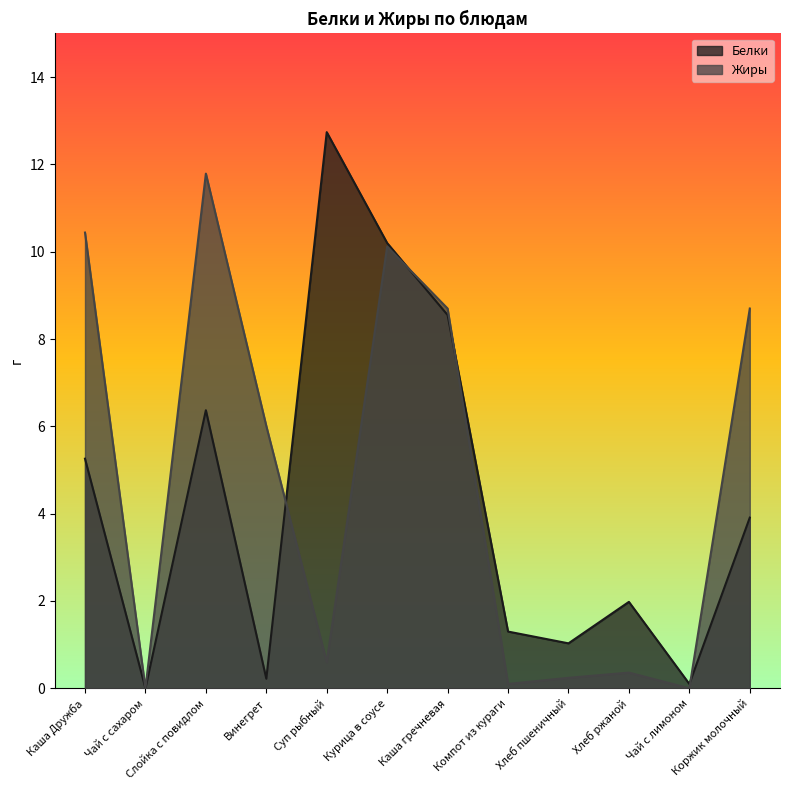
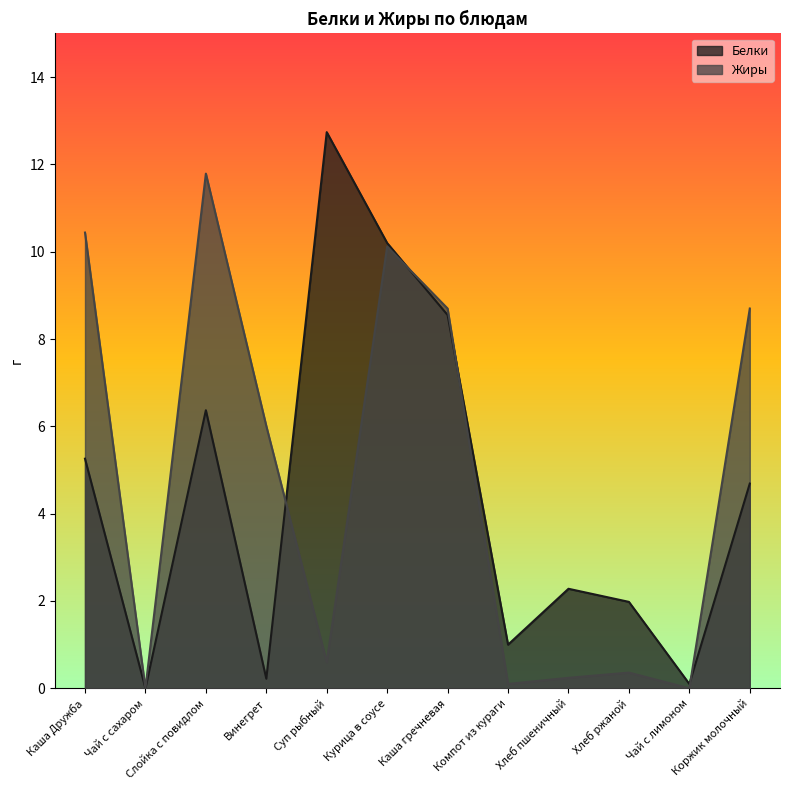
Белки, Компот из кураги: 1.3 -> 1.0
Белки, Хлеб пшеничный: 1.0 -> 2.3
Белки, Коржик молочный: 3.9 -> 4.7
